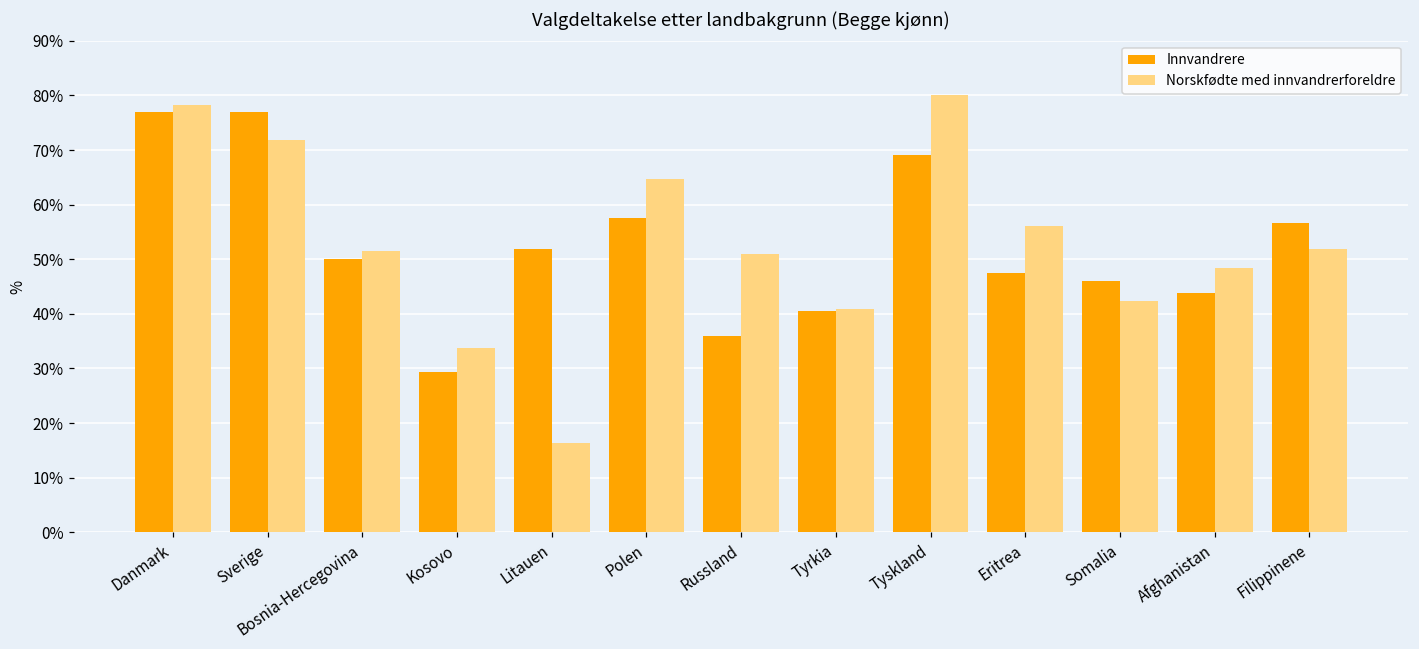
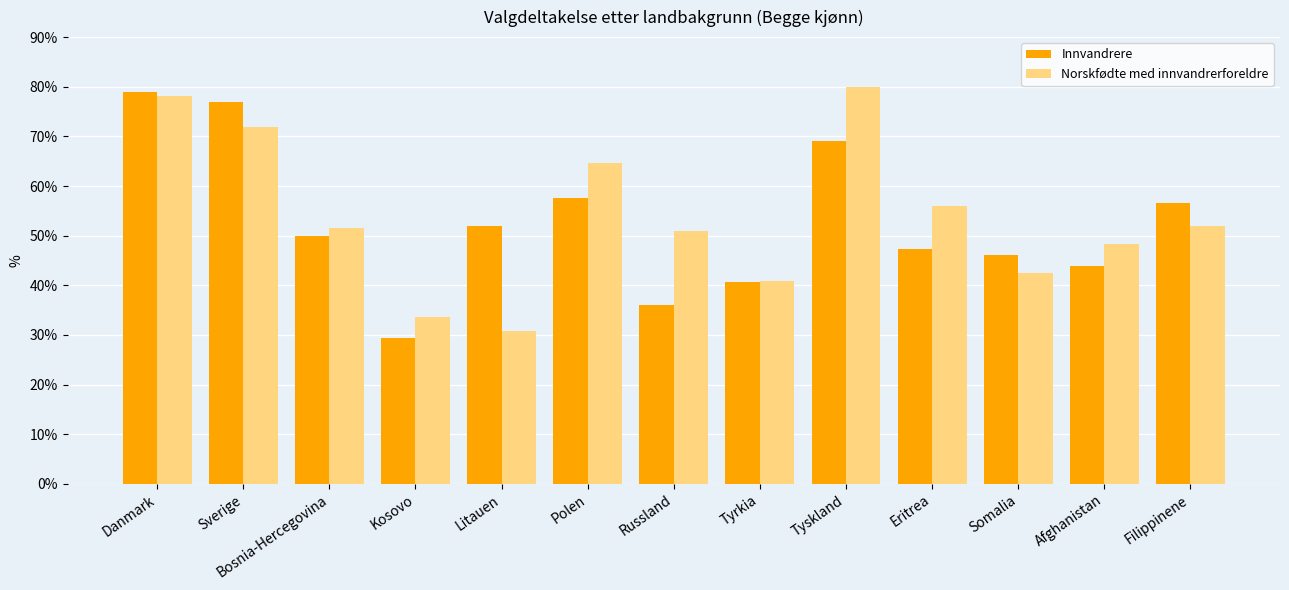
Innvandrere, Danmark: 77% -> 79%
Norskfødte med innvandrerforeldre, Litauen: 16% -> 31%
